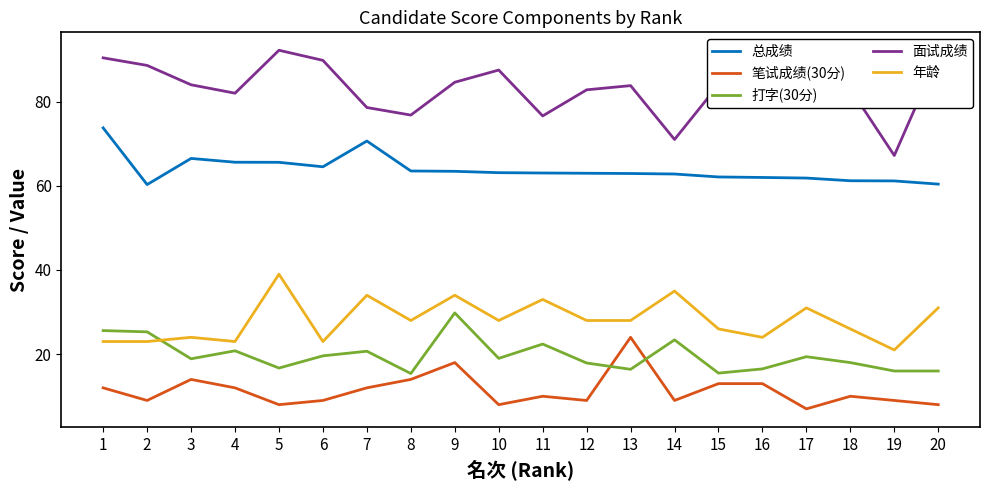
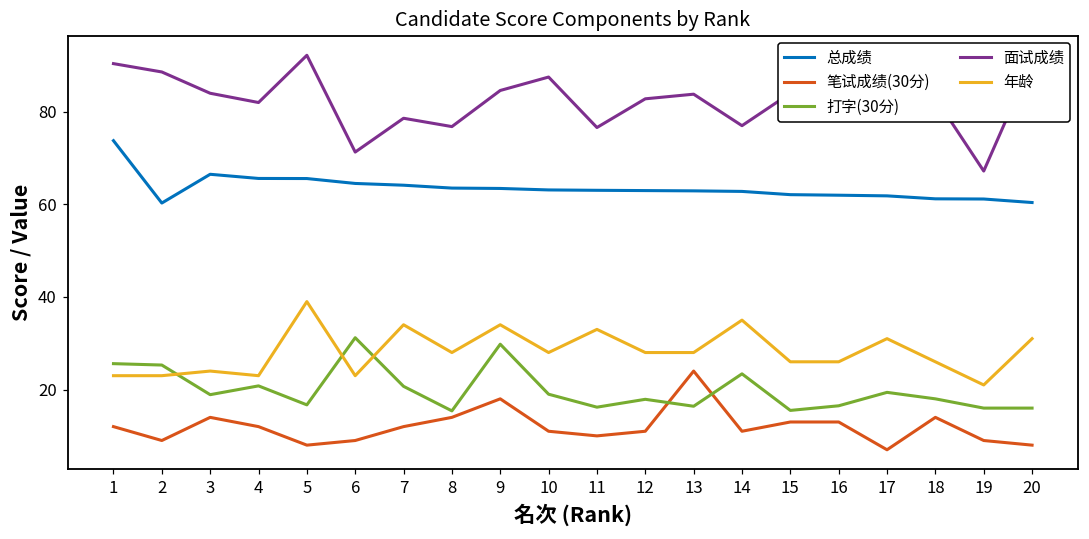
打字(30分), 6: 20 -> 31
面试成绩, 6: 90 -> 71
总成绩, 7: 71 -> 64
笔试成绩(30分), 10: 8 -> 11
打字(30分), 11: 22 -> 16
笔试成绩(30分), 12: 9 -> 11
笔试成绩(30分), 14: 9 -> 11
面试成绩, 14: 71 -> 77
年龄, 16: 24 -> 26
笔试成绩(30分), 18: 10 -> 14
